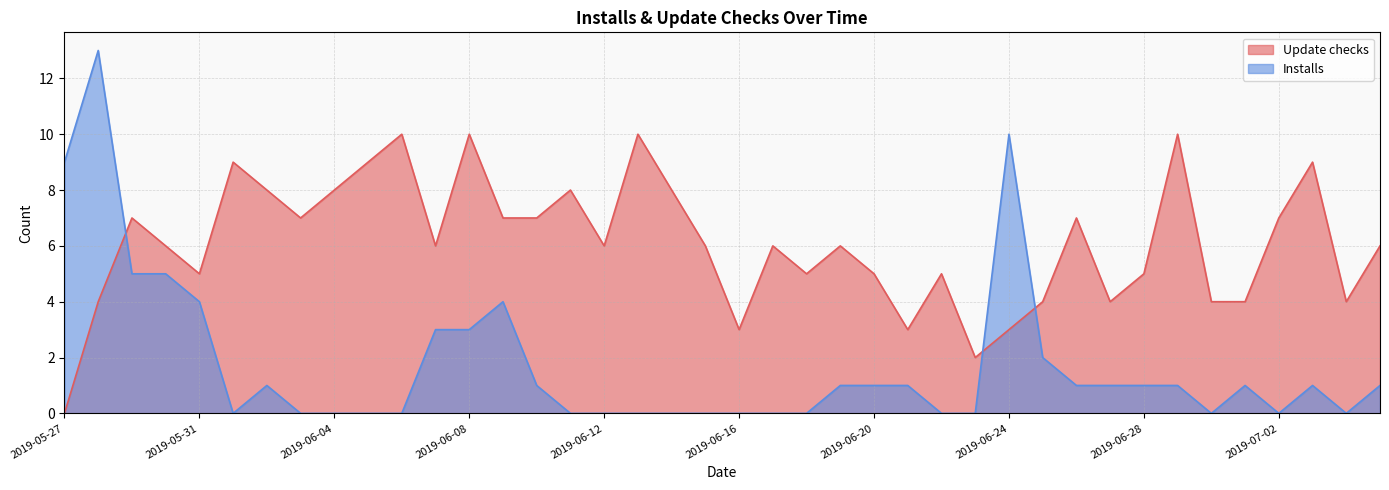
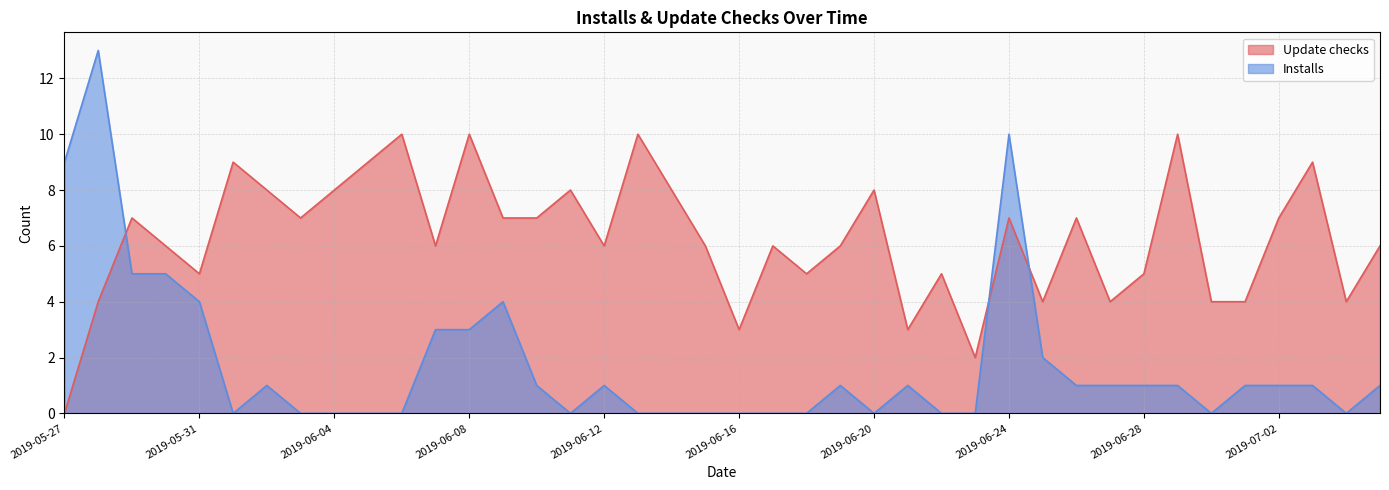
Installs, 2019-06-12: 0 -> 1
Update checks, 2019-06-20: 5 -> 8
Installs, 2019-06-20: 1 -> 0
Update checks, 2019-06-24: 3 -> 7
Installs, 2019-07-02: 0 -> 1
